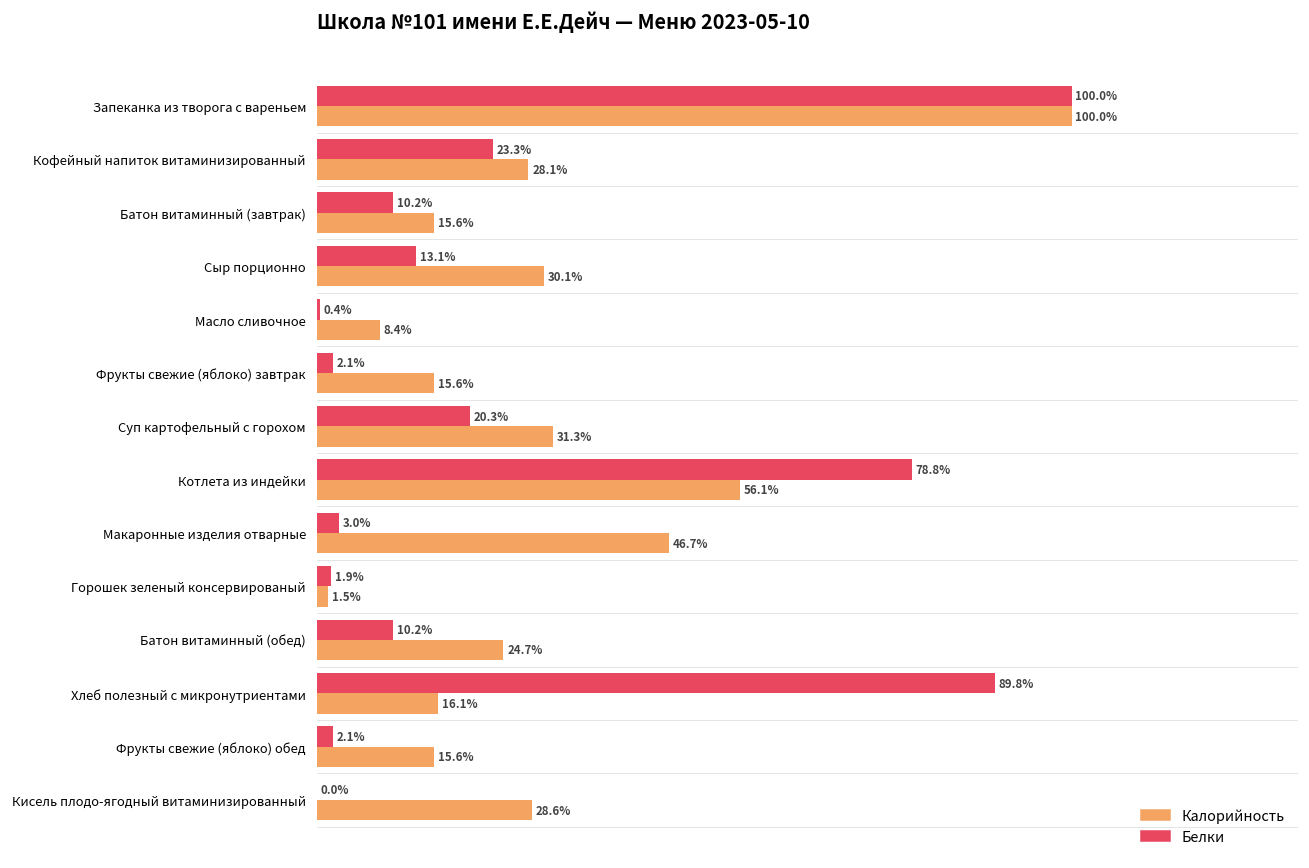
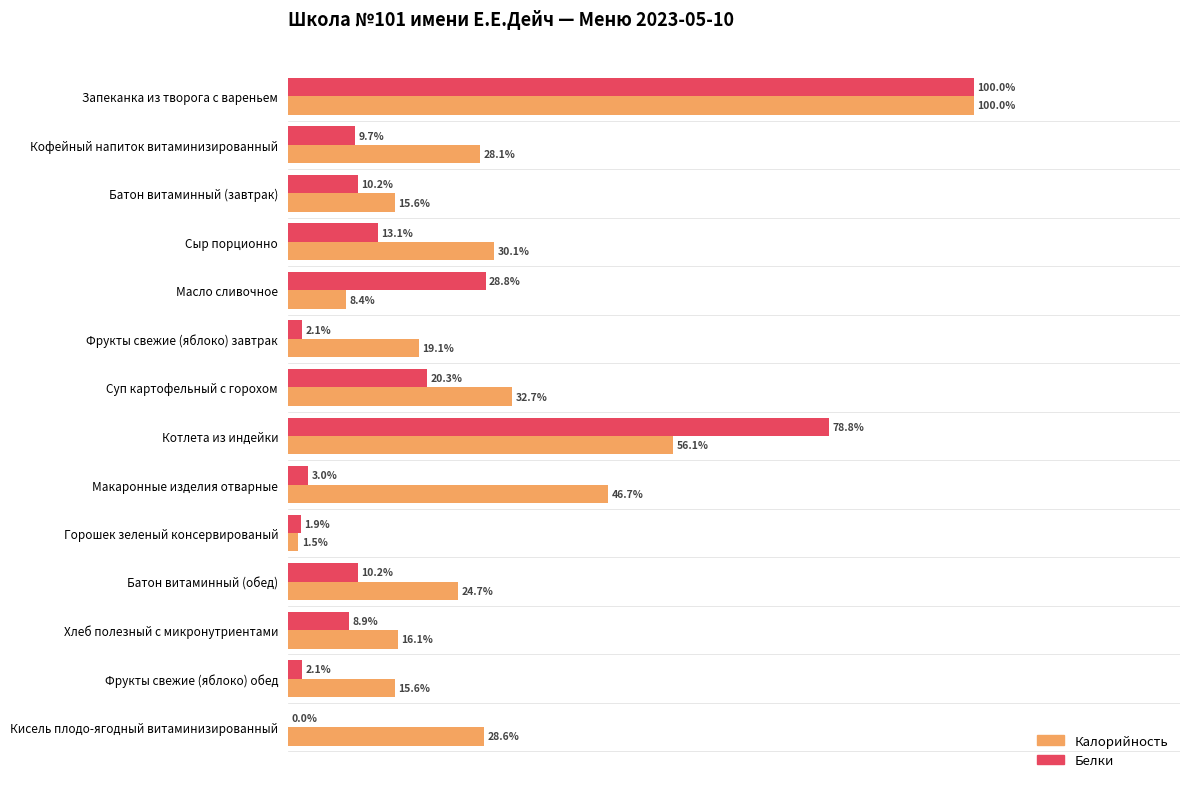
Белки, Кофейный напиток витаминизированный: 23.3% -> 9.7%
Белки, Масло сливочное: 0.4% -> 28.8%
Калорийность, Фрукты свежие (яблоко) завтрак: 15.6% -> 19.1%
Калорийность, Суп картофельный с горохом: 31.3% -> 32.7%
Белки, Хлеб полезный с микронутриентами: 89.8% -> 8.9%
